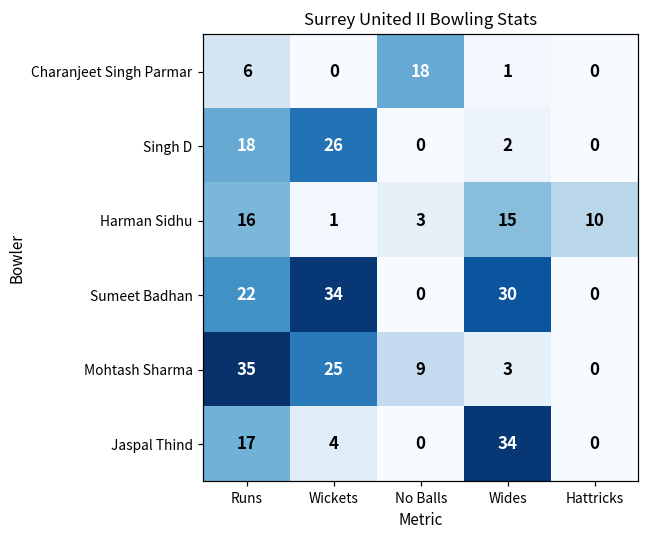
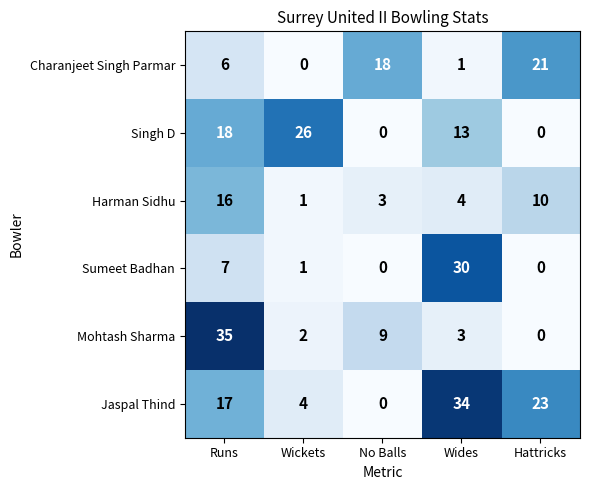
Charanjeet Singh Parmar, Hattricks: 0 -> 21
Singh D, Wides: 2 -> 13
Harman Sidhu, Wides: 15 -> 4
Sumeet Badhan, Runs: 22 -> 7
Sumeet Badhan, Wickets: 34 -> 1
Mohtash Sharma, Wickets: 25 -> 2
Jaspal Thind, Hattricks: 0 -> 23
